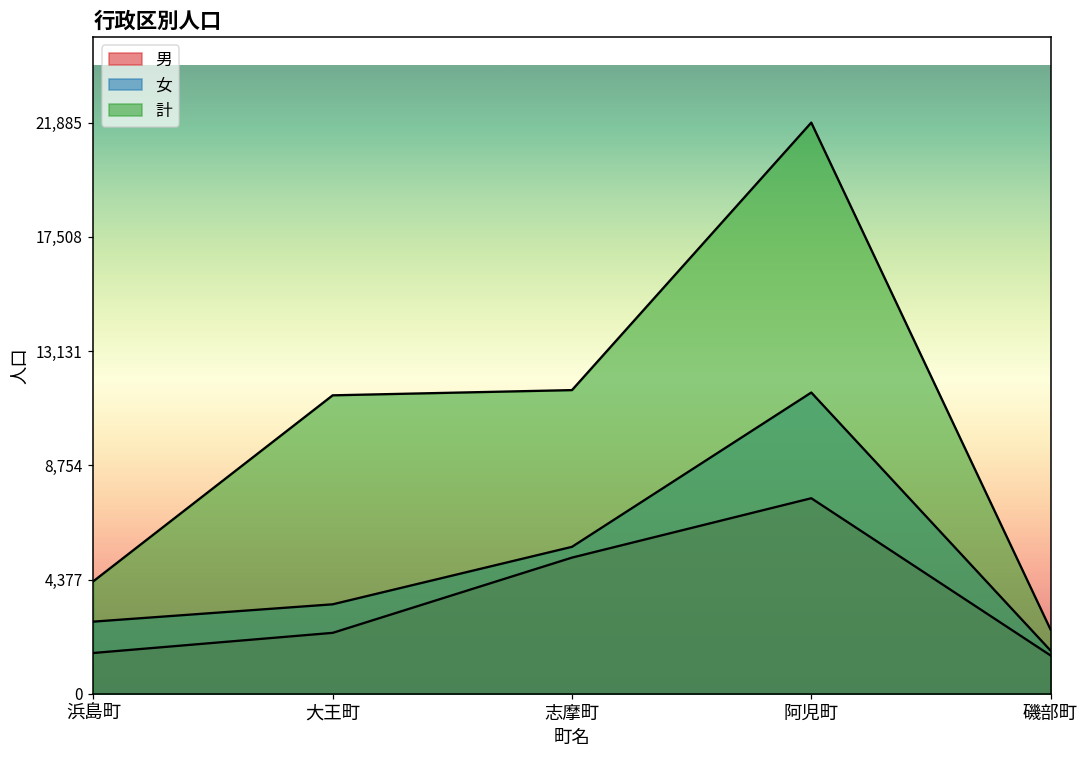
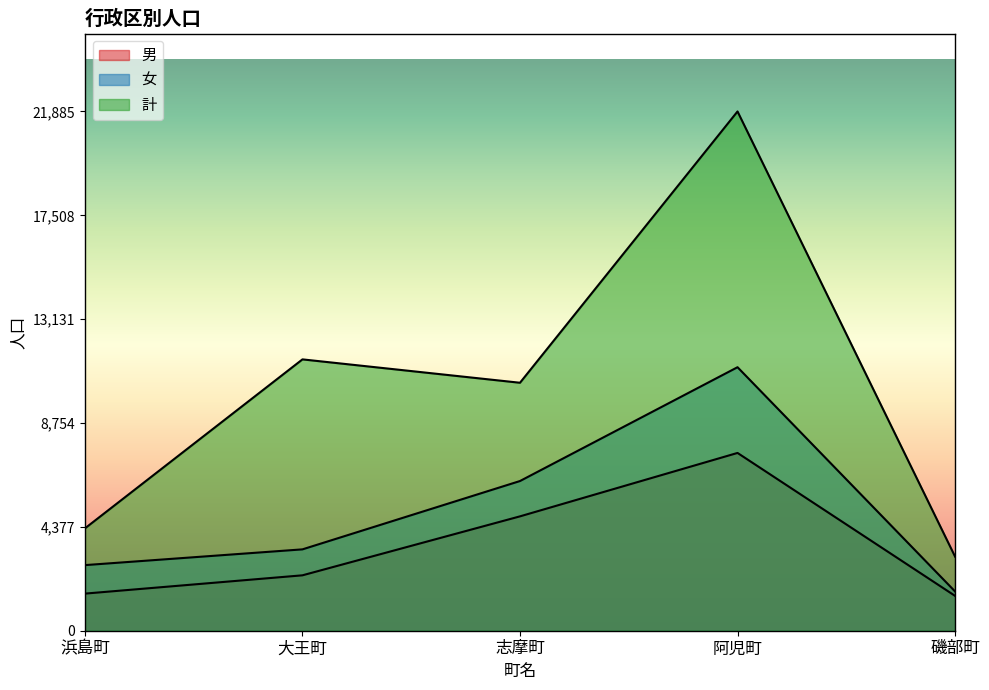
男, 志摩町: 5,200 -> 4,800
女, 志摩町: 5,600 -> 6,300
計, 志摩町: 11,600 -> 10,500
女, 阿児町: 11,500 -> 11,100
計, 磯部町: 2,500 -> 3,100
